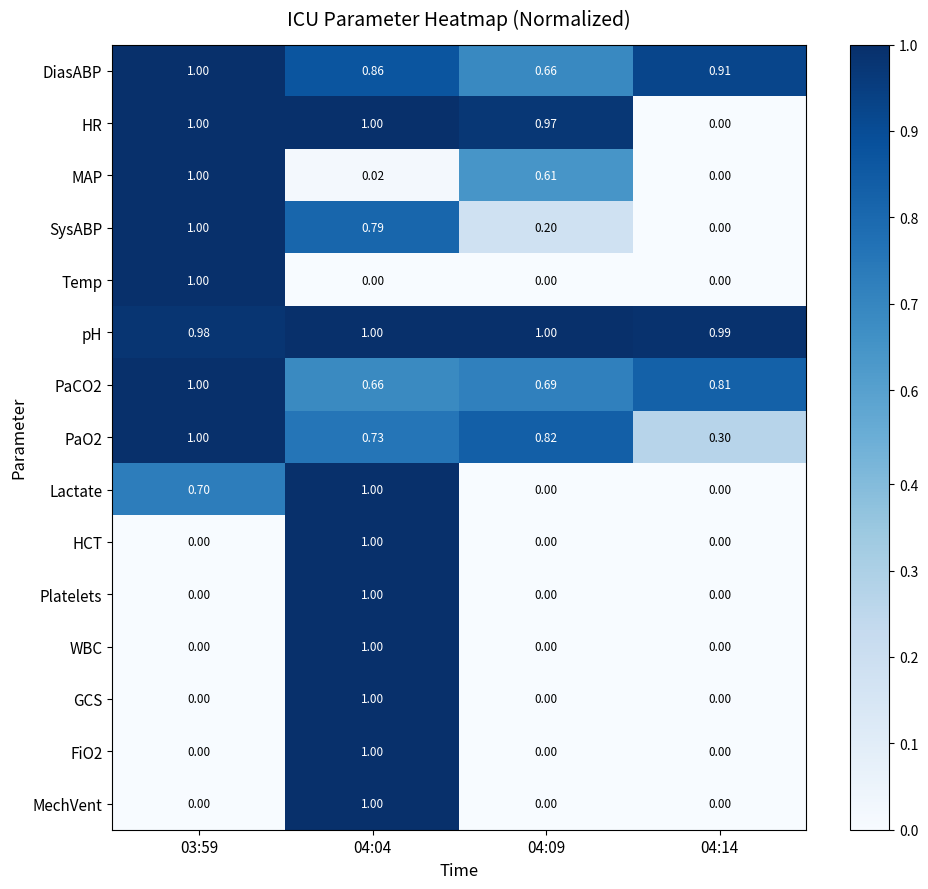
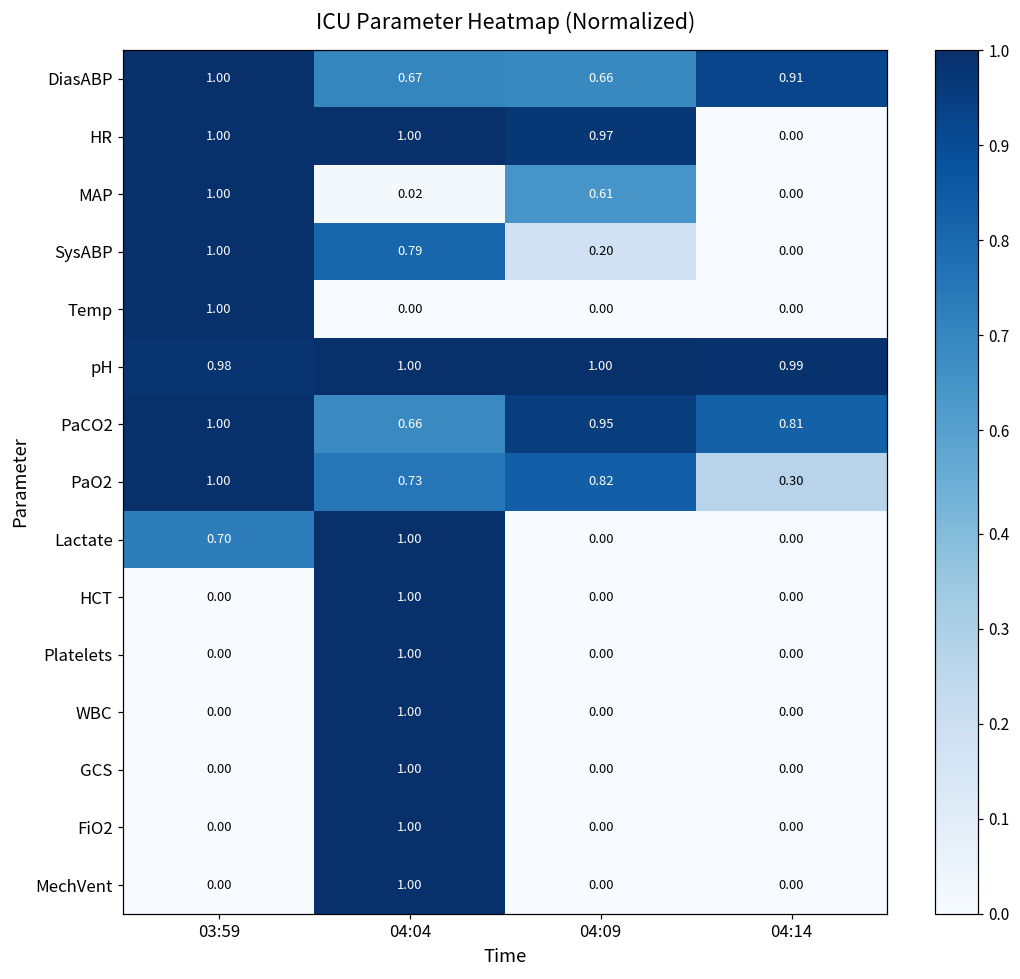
DiasABP, 04:04: 0.86 -> 0.67
PaCO2, 04:09: 0.69 -> 0.95
